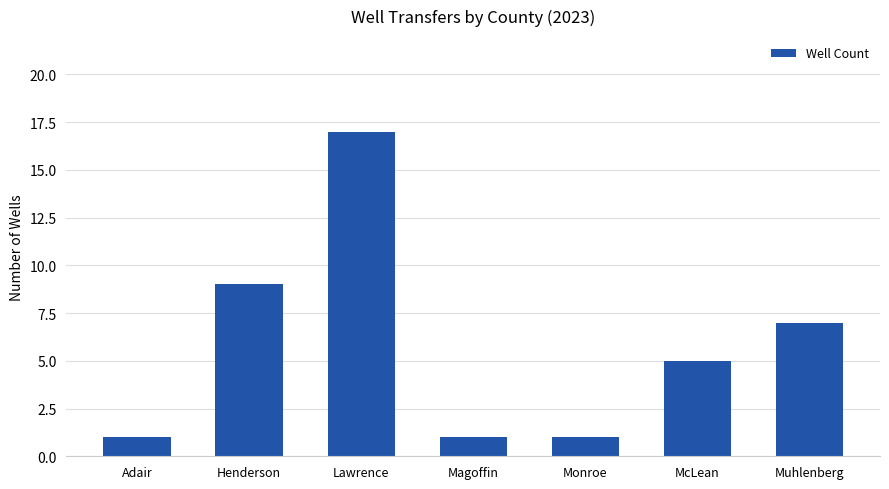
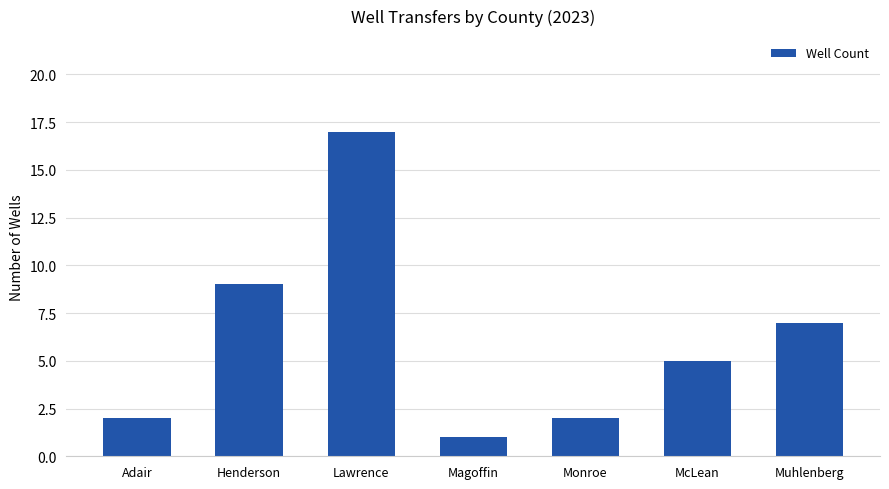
Adair: 1 -> 2
Monroe: 1 -> 2
